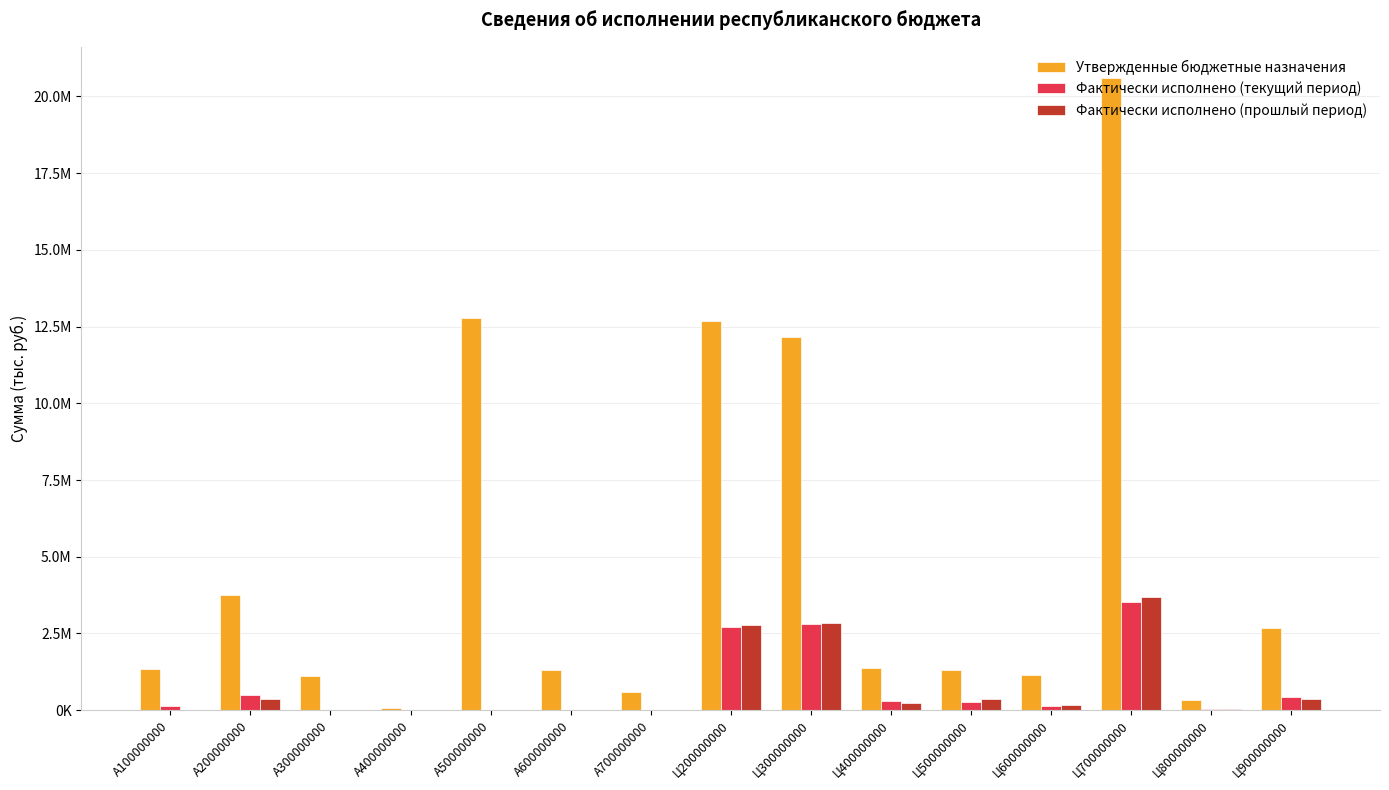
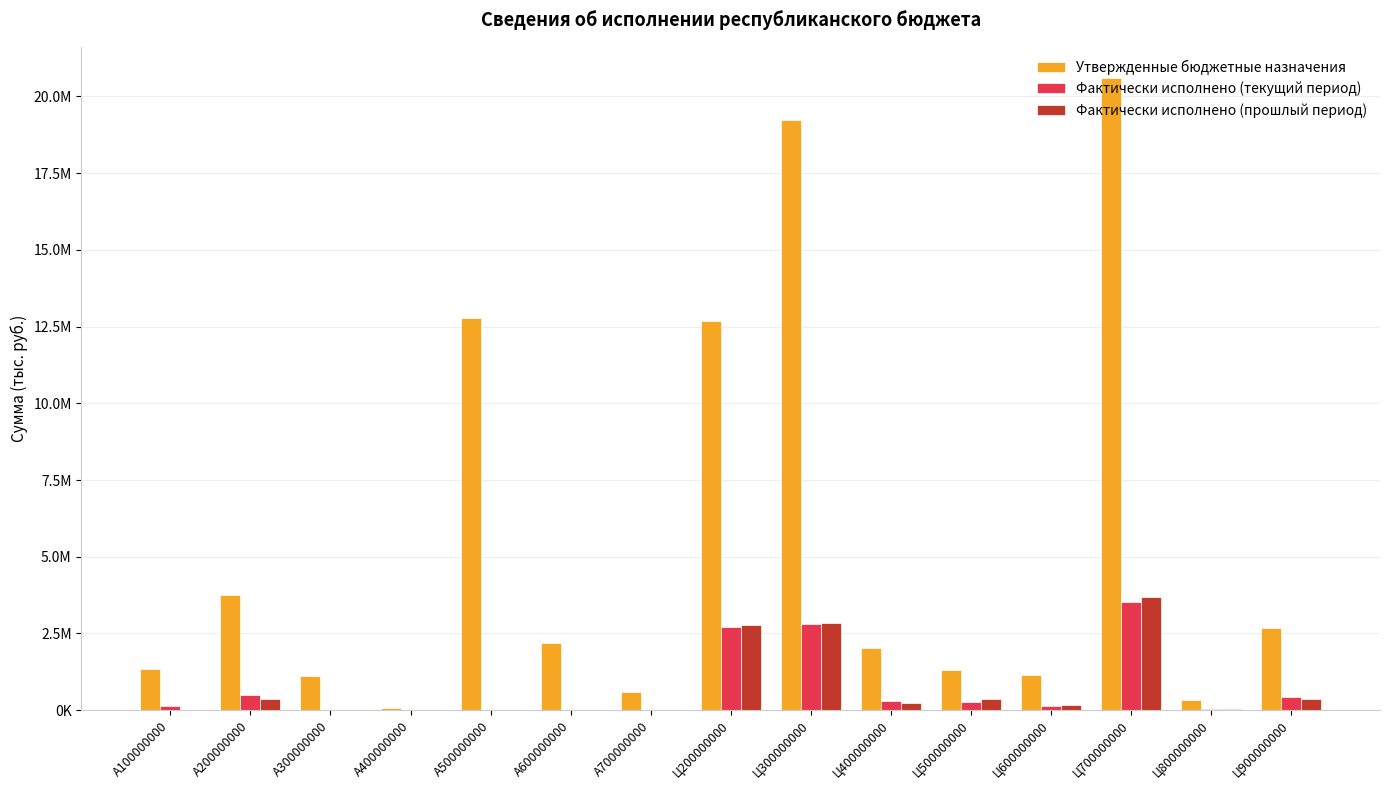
Утвержденные бюджетные назначения, А600000000: 1300000 -> 2200000
Утвержденные бюджетные назначения, Ц300000000: 12200000 -> 19200000
Утвержденные бюджетные назначения, Ц400000000: 1400000 -> 2000000
